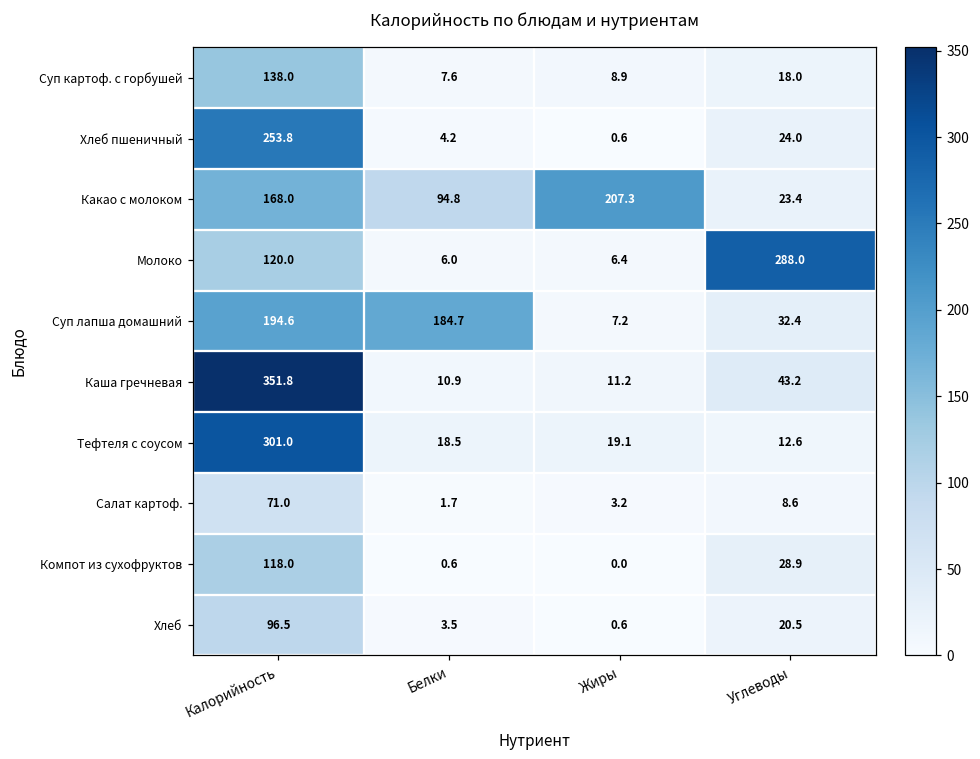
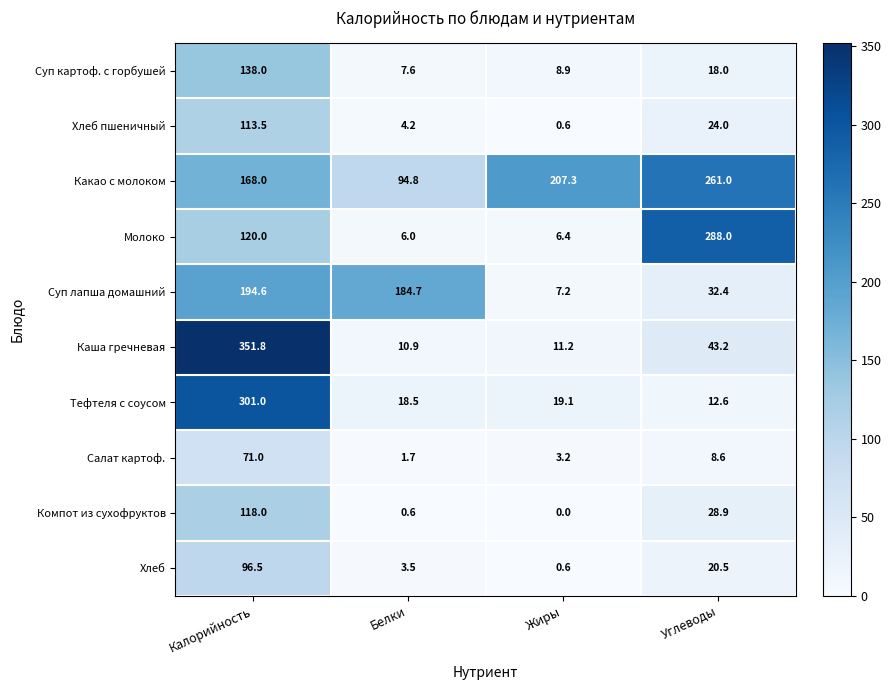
Хлеб пшеничный, Калорийность: 253.8 -> 113.5
Какао с молоком, Углеводы: 23.4 -> 261.0
